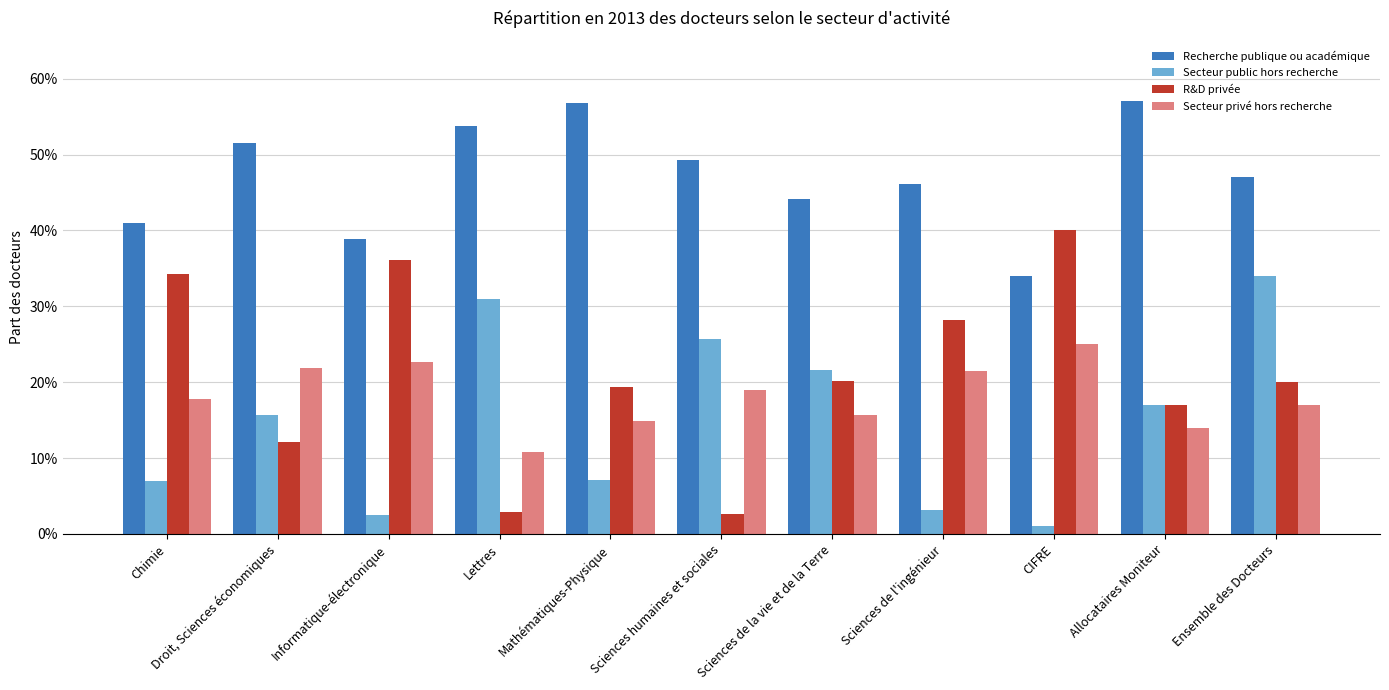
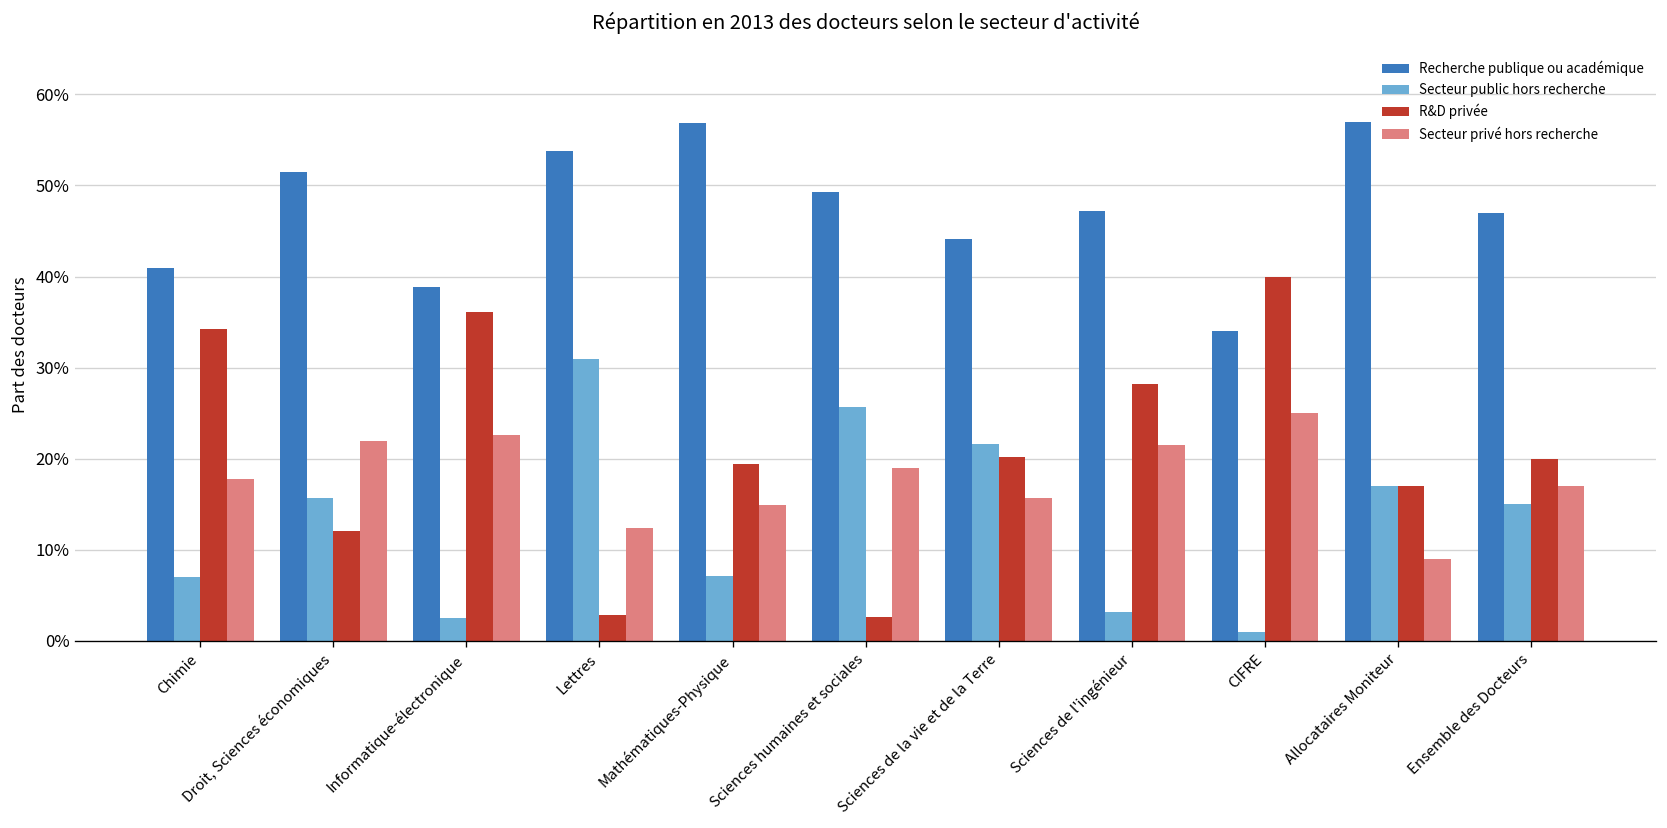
Secteur privé hors recherche, Lettres: 11% -> 12%
Recherche publique ou académique, Sciences de l'ingénieur: 46% -> 47%
Secteur privé hors recherche, Allocataires Moniteur: 14% -> 9%
Secteur public hors recherche, Ensemble des Docteurs: 34% -> 15%
